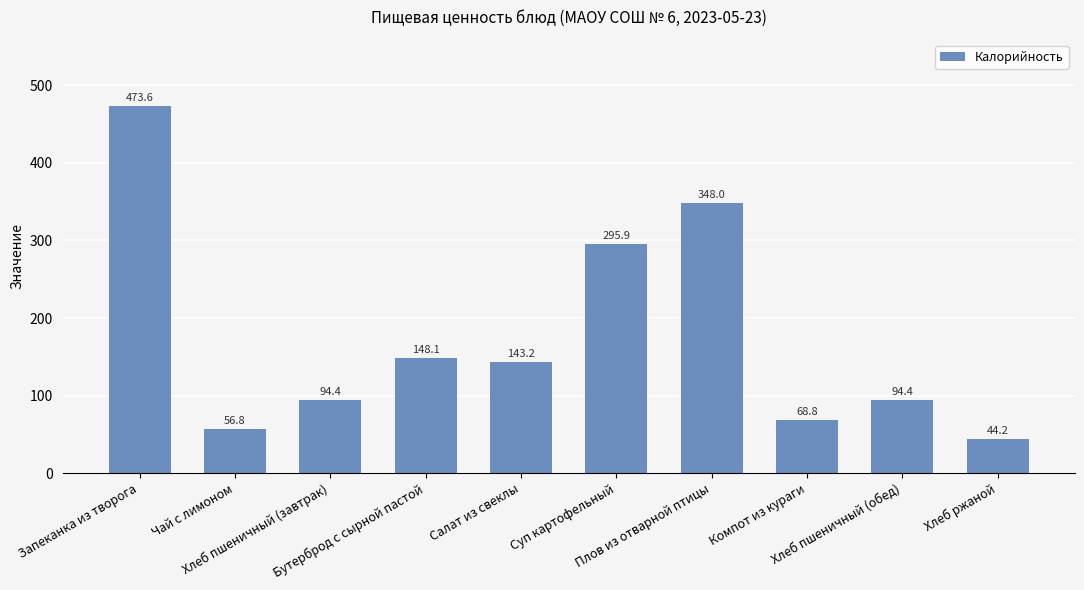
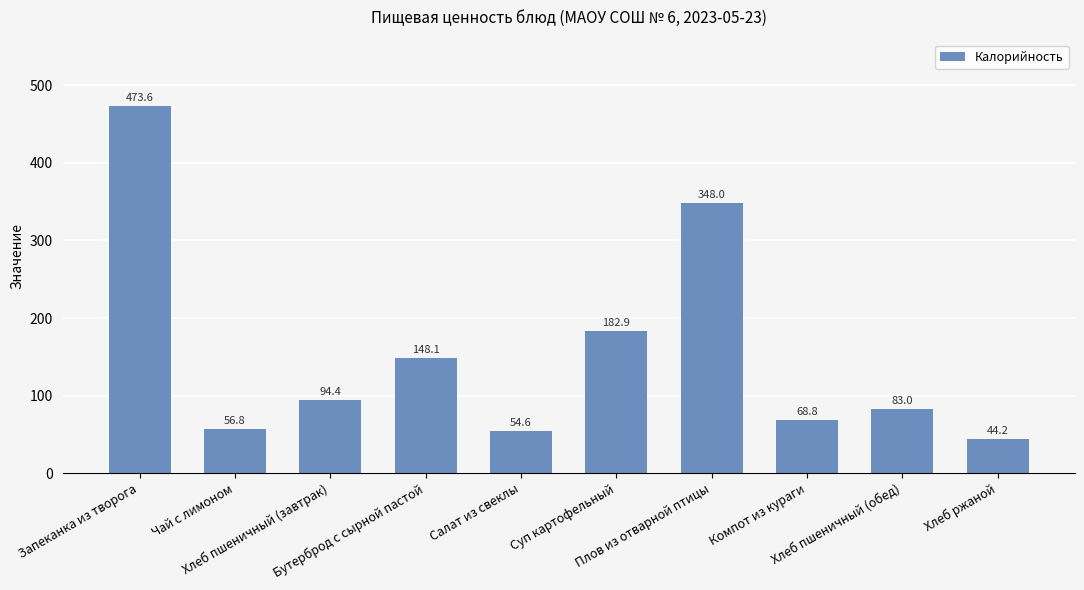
Салат из свеклы: 143.2 -> 54.6
Суп картофельный: 295.9 -> 182.9
Хлеб пшеничный (обед): 94.4 -> 83.0
